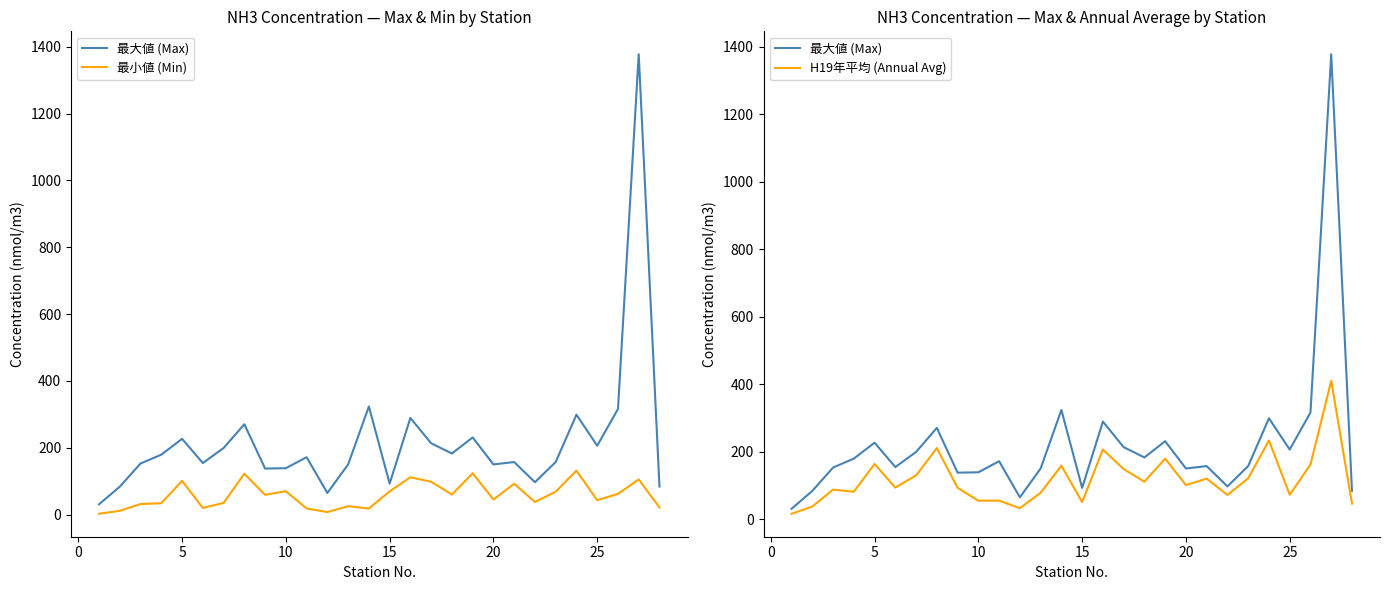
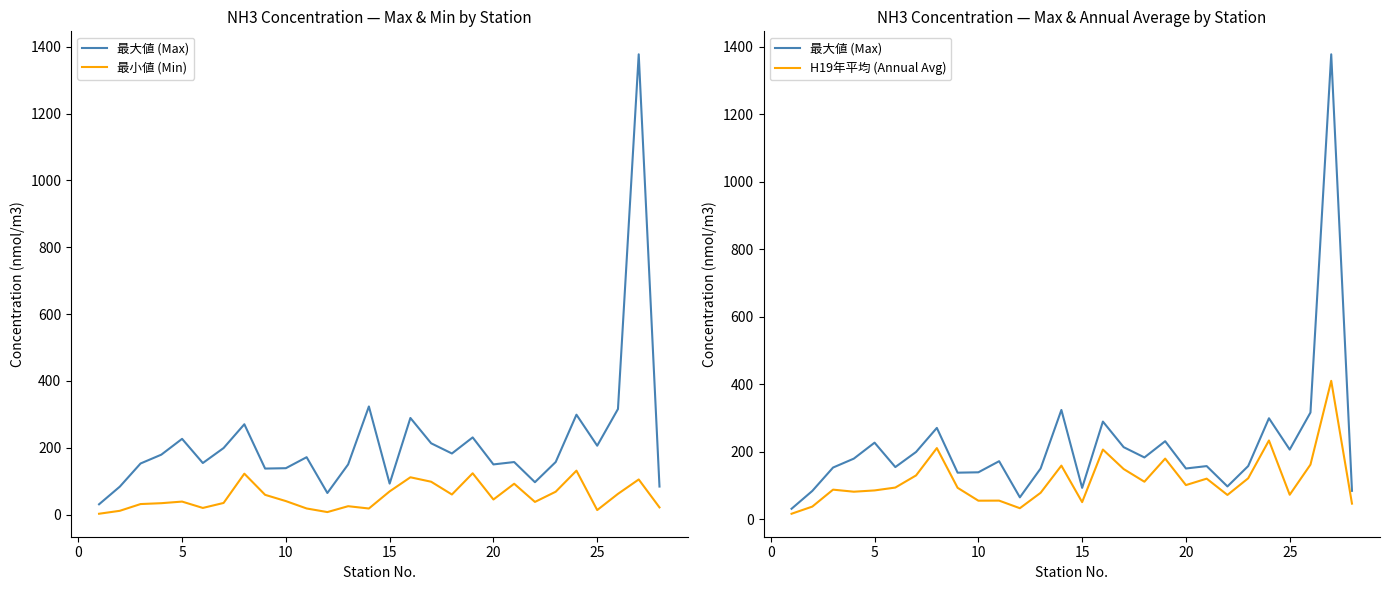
NH3 Concentration — Max & Min by Station, 最小値 (Min), 5: 100 -> 40
NH3 Concentration — Max & Min by Station, 最小値 (Min), 10: 70 -> 40
NH3 Concentration — Max & Min by Station, 最小値 (Min), 25: 40 -> 10
NH3 Concentration — Max & Annual Average by Station, H19年平均 (Annual Avg), 5: 160 -> 90
